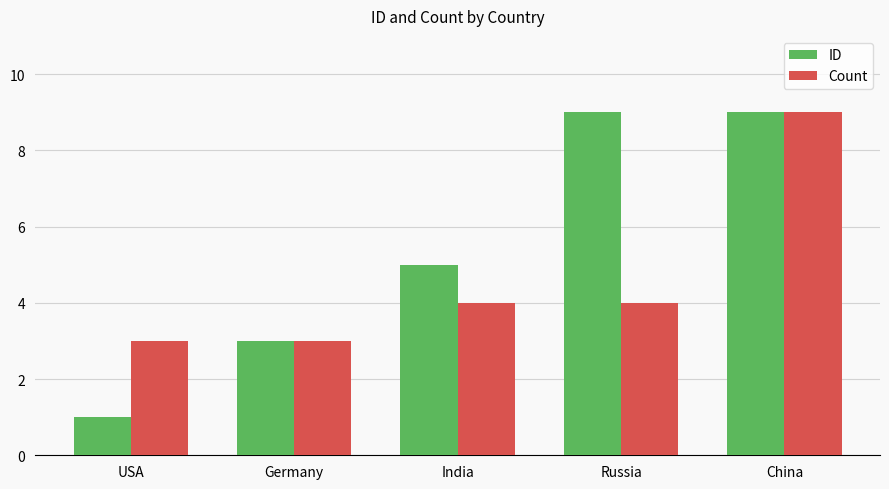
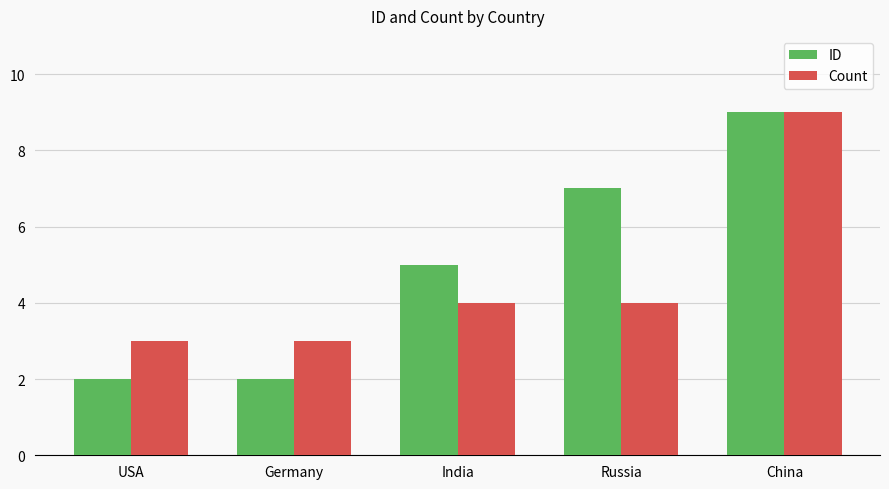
ID, USA: 1 -> 2
ID, Germany: 3 -> 2
ID, Russia: 9 -> 7
